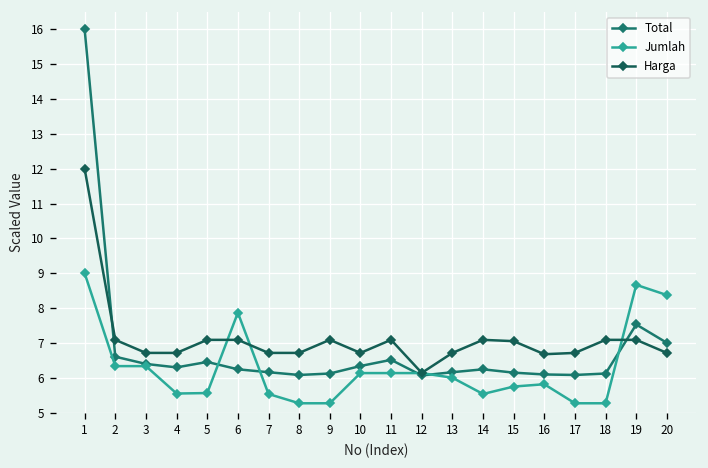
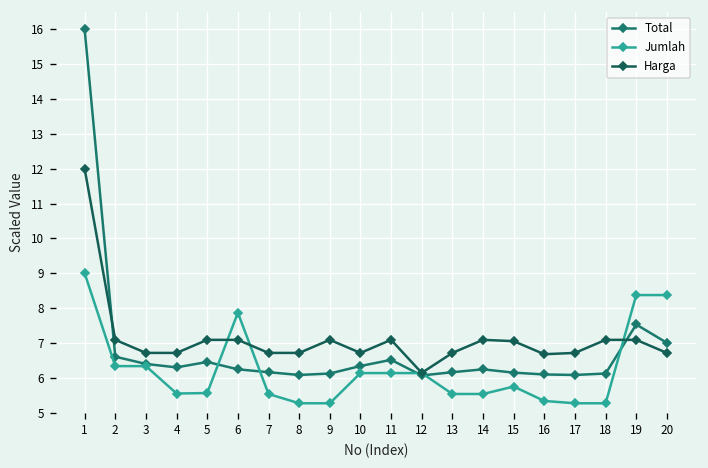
Jumlah, 13: 6.0 -> 5.5
Jumlah, 16: 5.8 -> 5.3
Jumlah, 19: 8.7 -> 8.4
